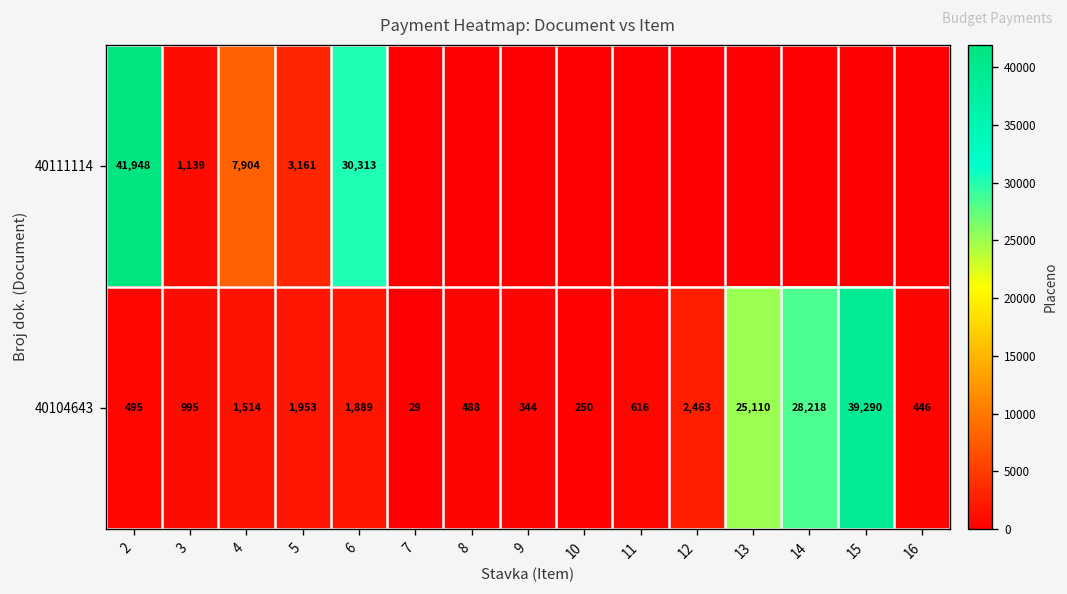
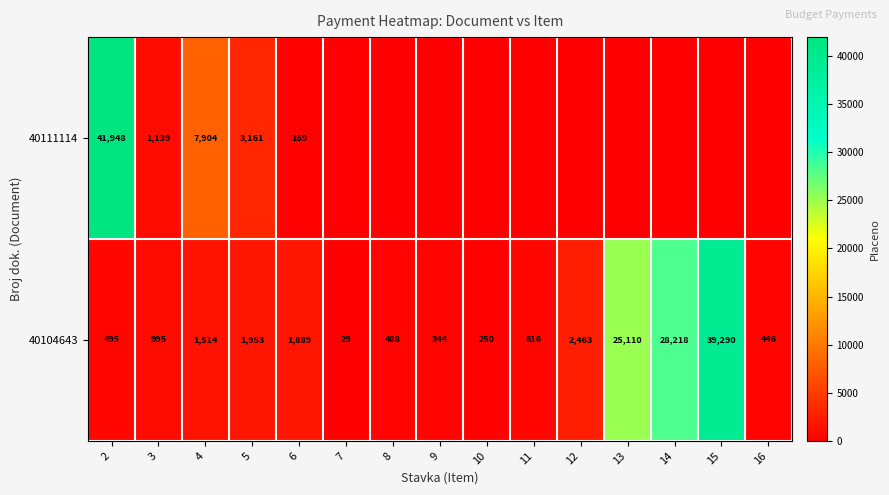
40111114, 6: 30,313 -> 169
